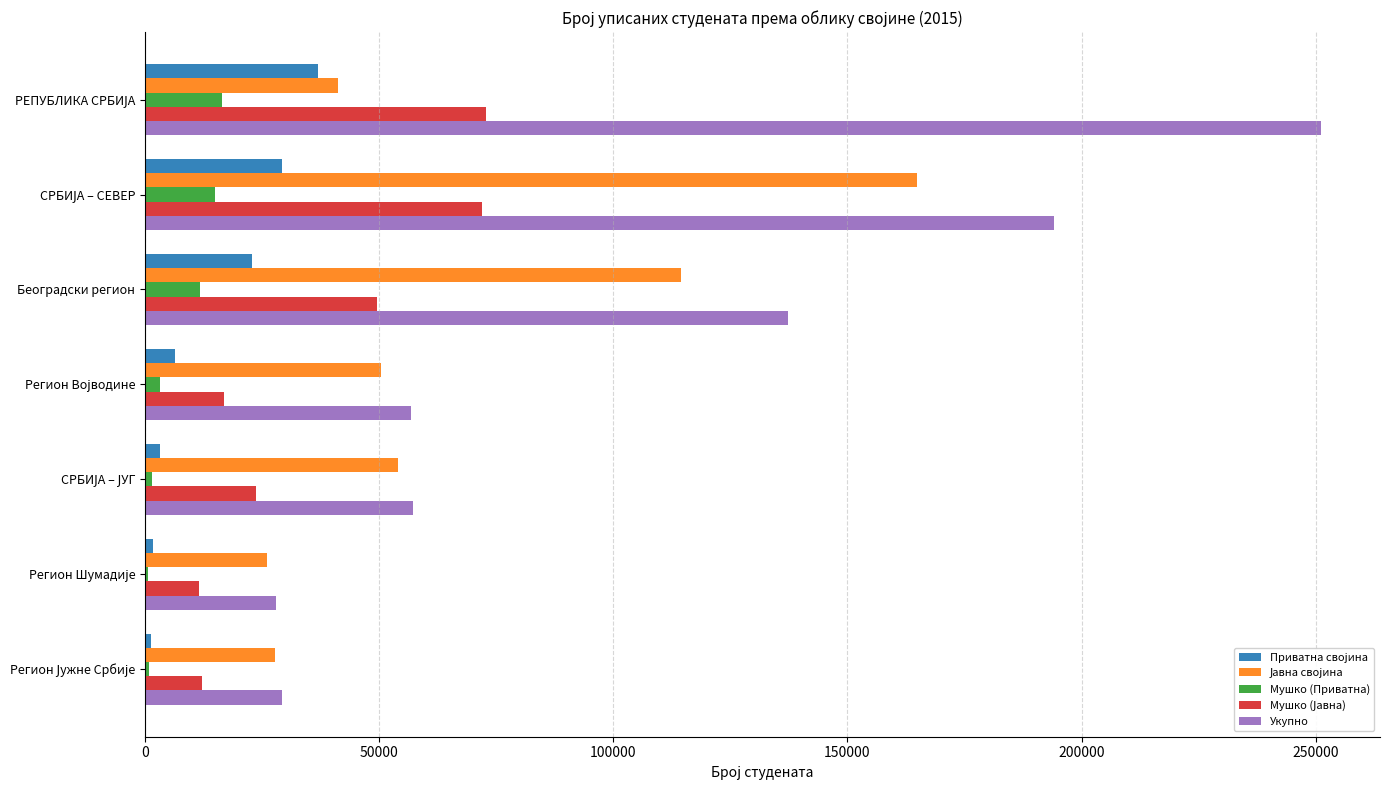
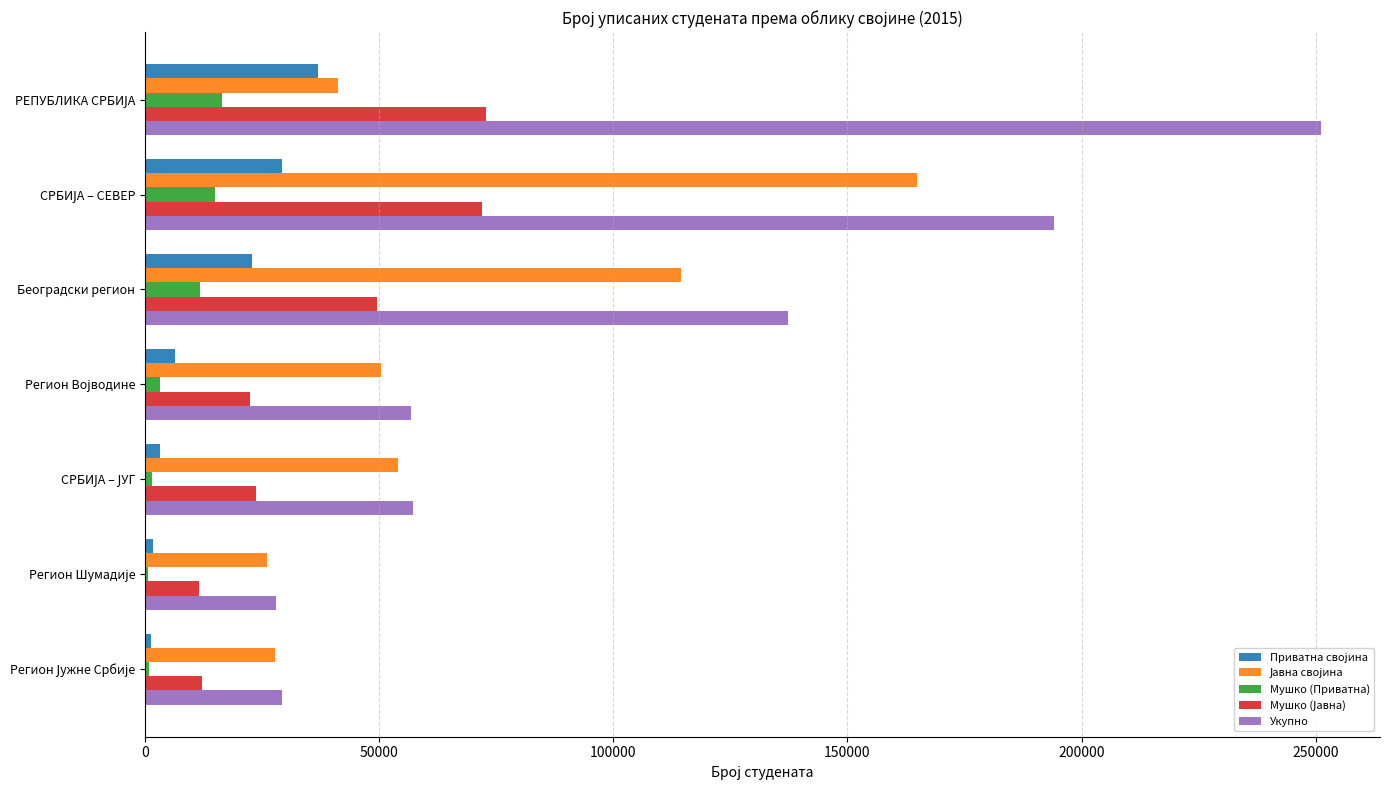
Мушко (Јавна), Регион Војводине: 17000 -> 22000
